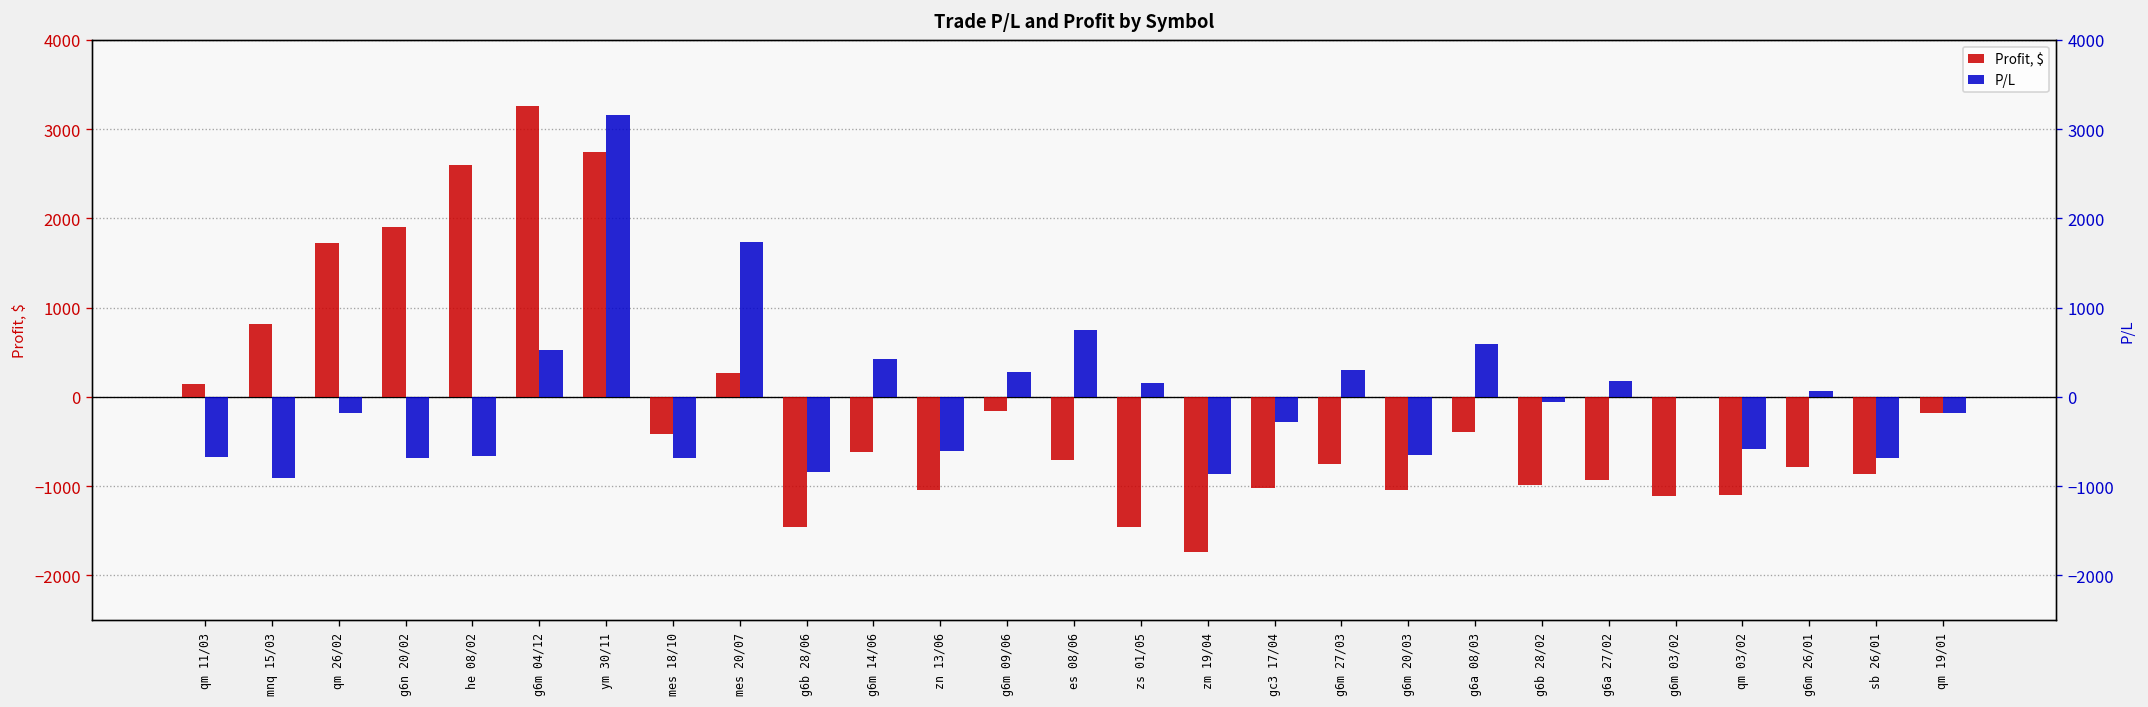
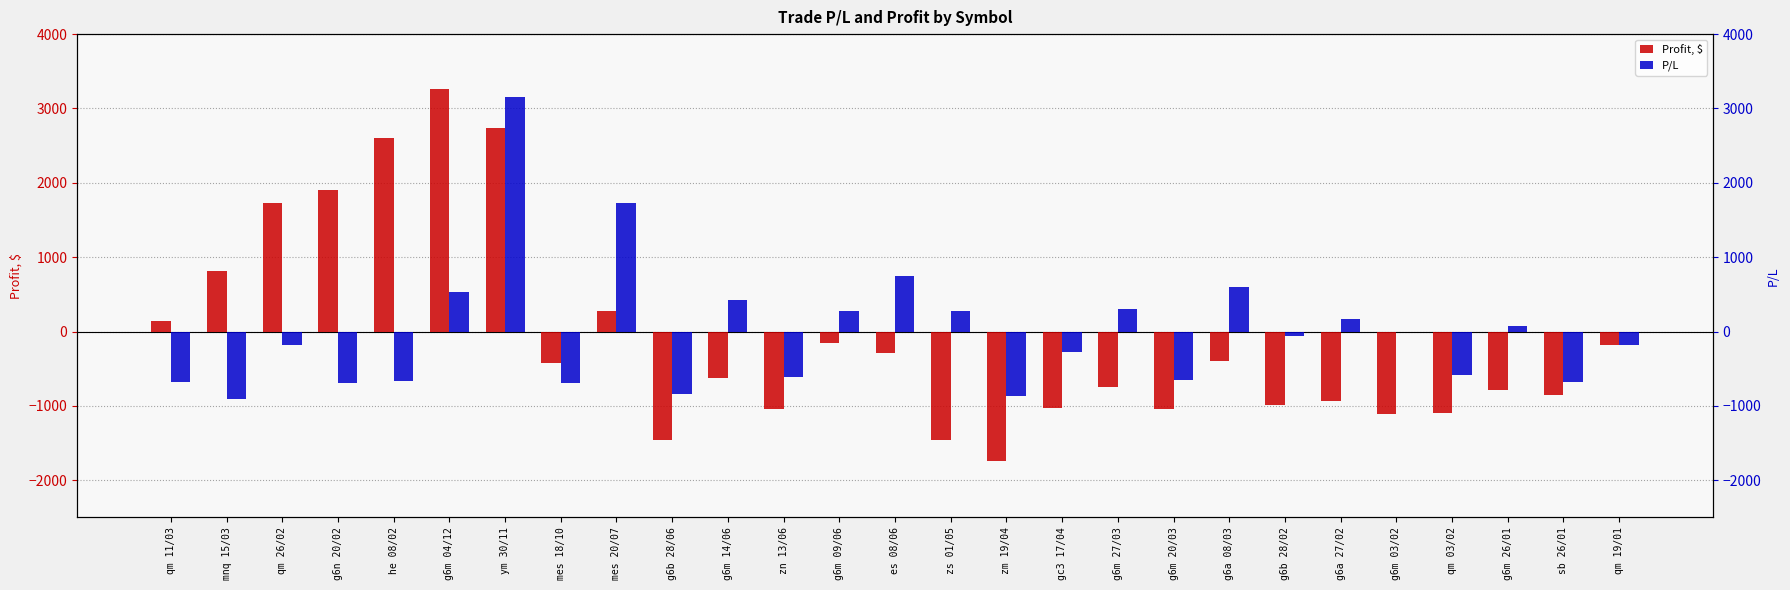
Profit, $, es 08/06: -700 -> -300
P/L, zs 01/05: 200 -> 300
